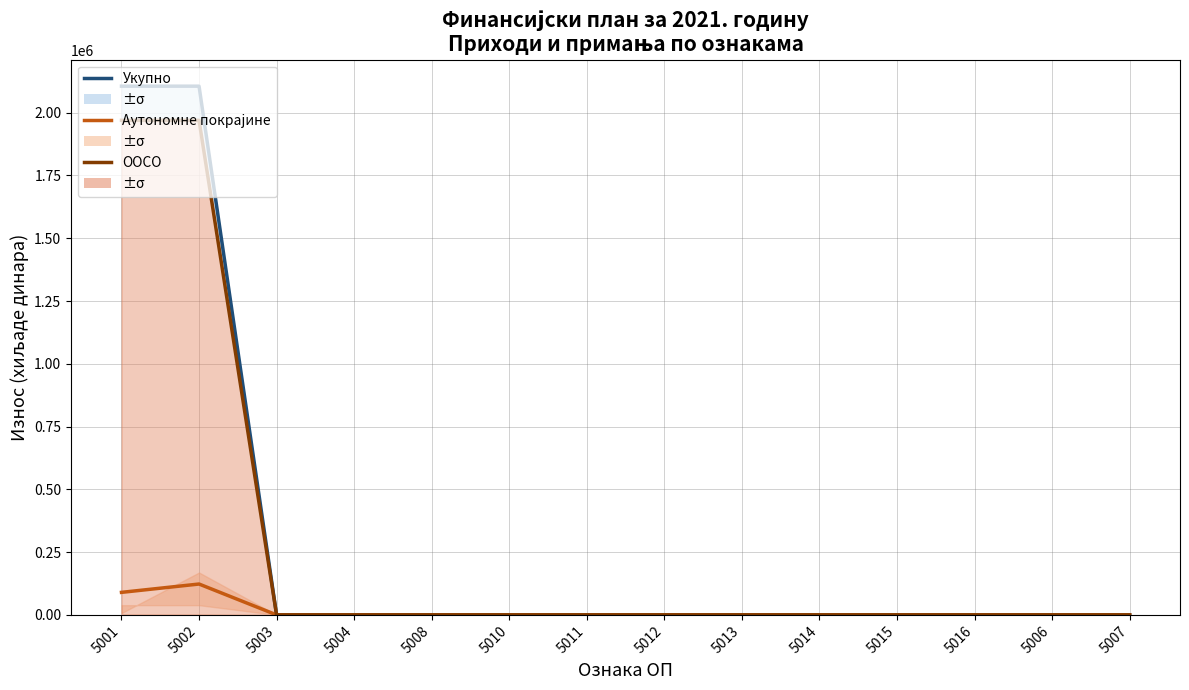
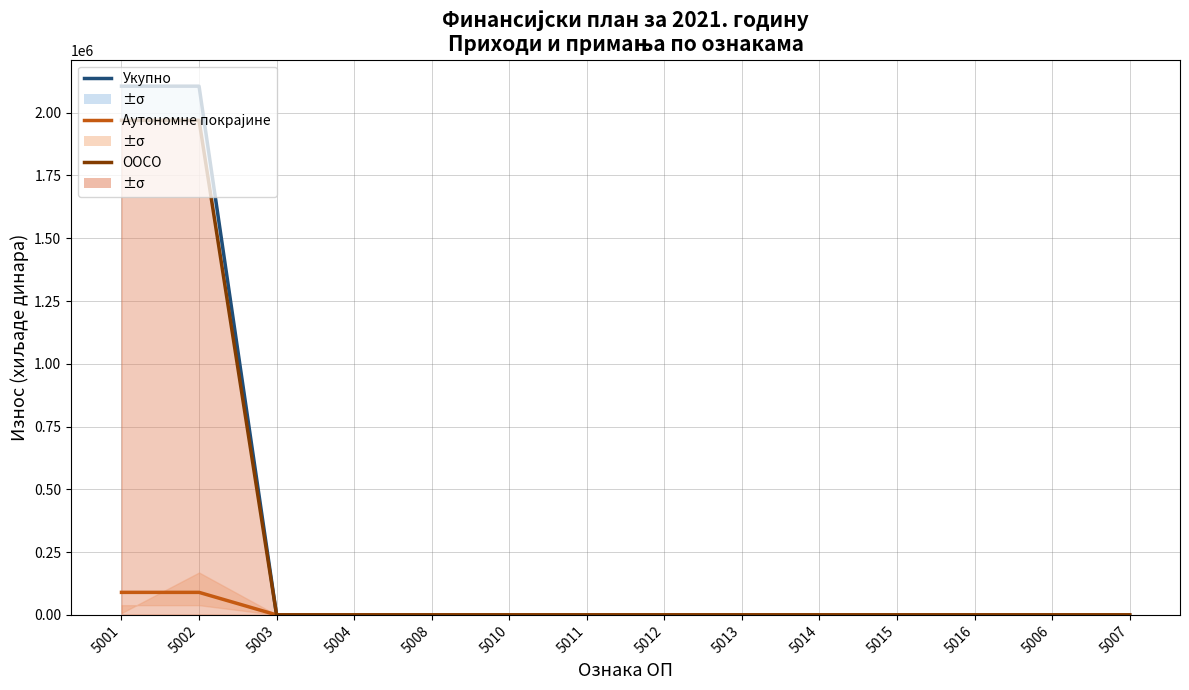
Аутономне покрајине, 5002: 120000 -> 90000
